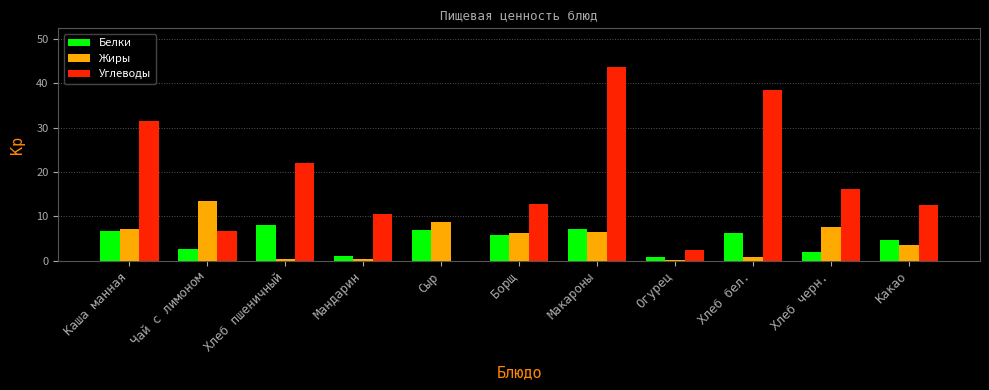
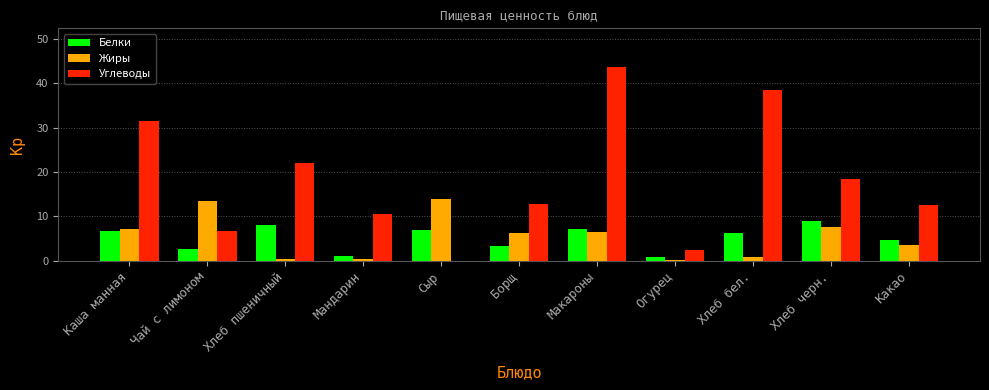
Жиры, Сыр: 9 -> 14
Белки, Борщ: 6 -> 3
Белки, Хлеб черн.: 2 -> 9
Углеводы, Хлеб черн.: 16 -> 18
